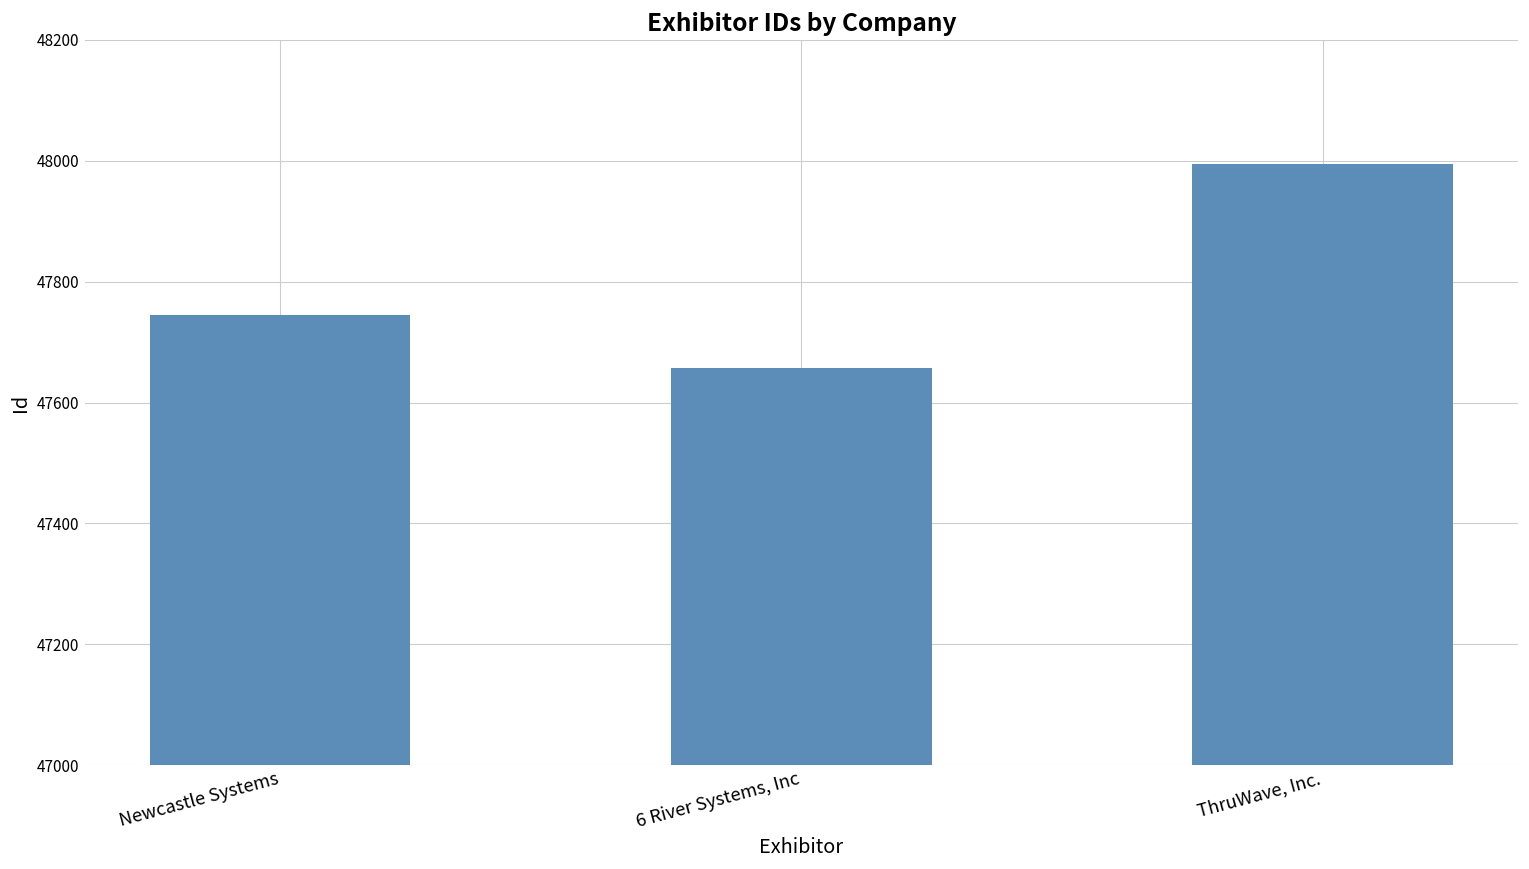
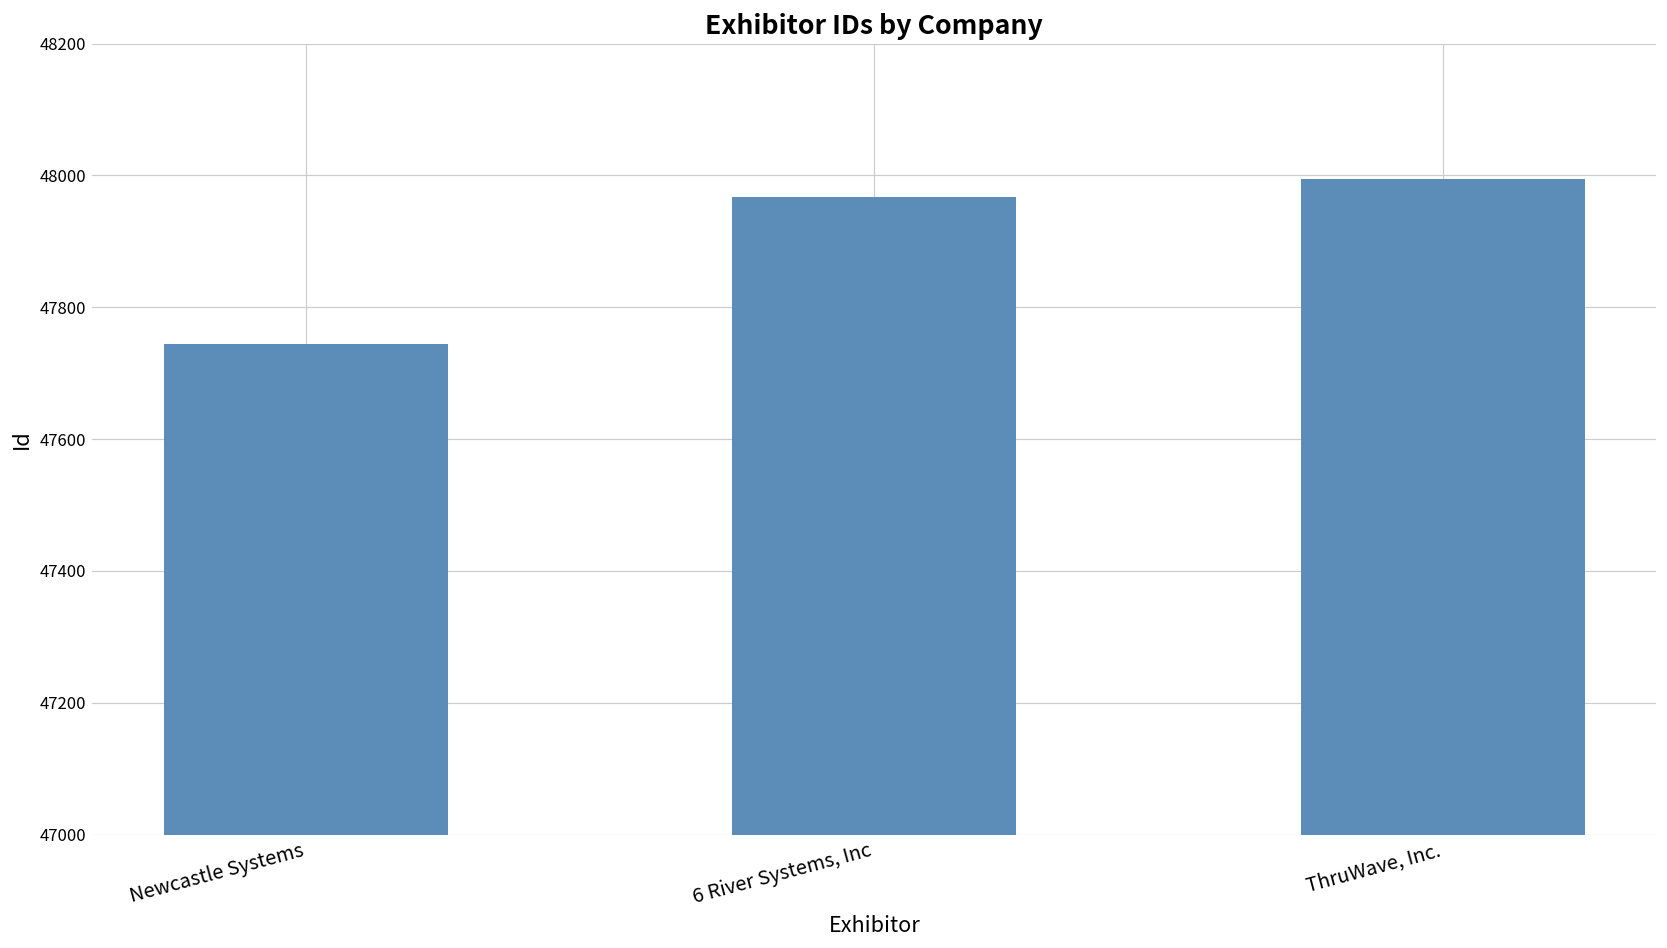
6 River Systems, Inc: 47660 -> 47970
